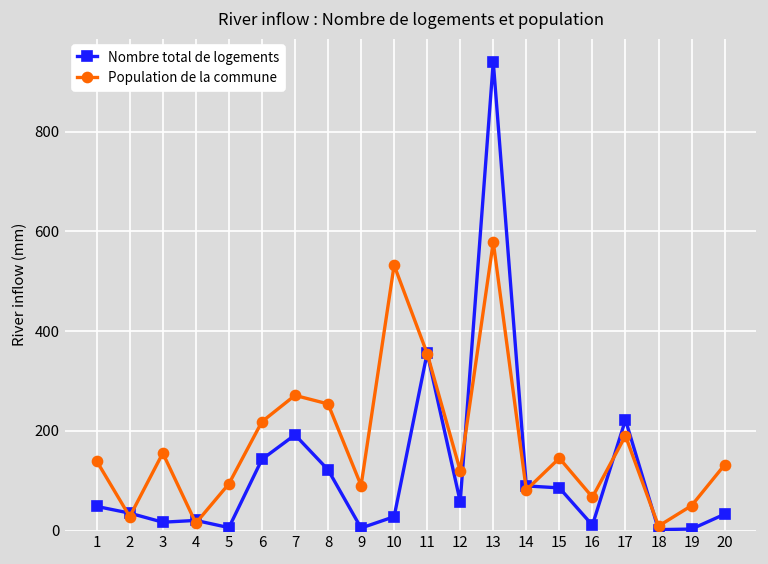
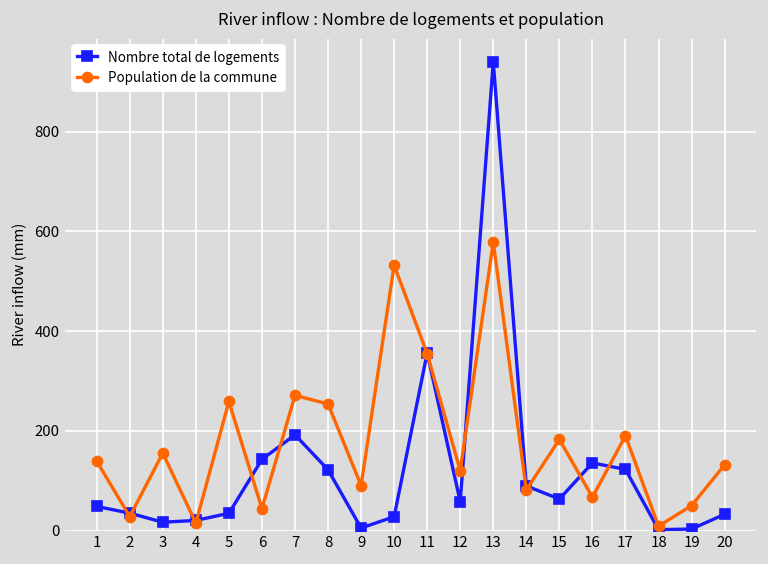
Nombre total de logements, 5: 10 -> 30
Population de la commune, 5: 90 -> 260
Population de la commune, 6: 220 -> 40
Nombre total de logements, 15: 90 -> 60
Population de la commune, 15: 150 -> 180
Nombre total de logements, 16: 10 -> 140
Nombre total de logements, 17: 220 -> 120
